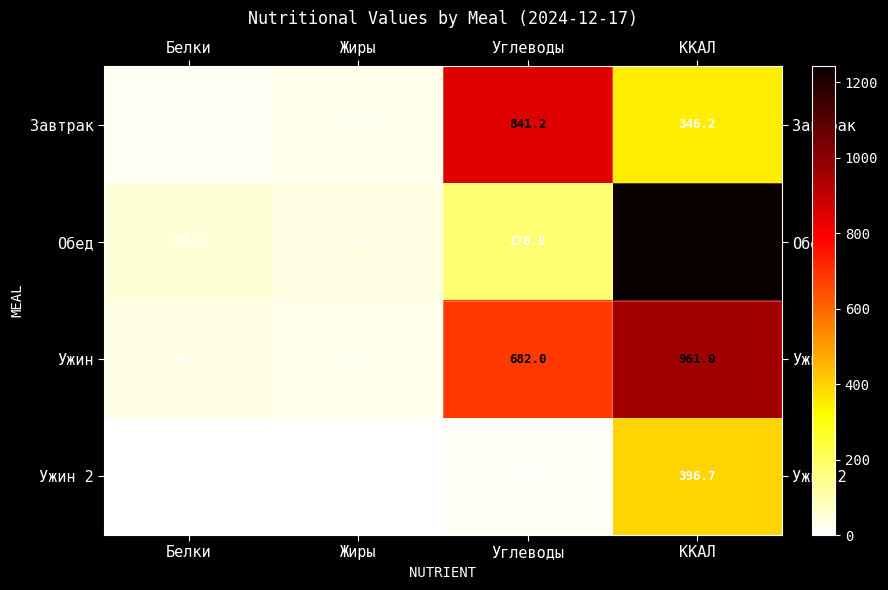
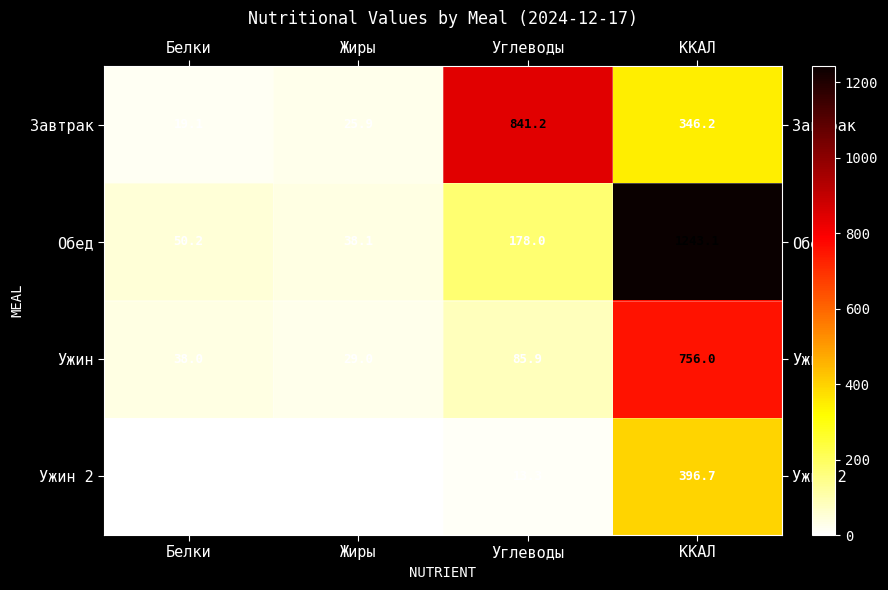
Ужин, Углеводы: 682.0 -> 85.9
Ужин, ККАЛ: 961.0 -> 756.0
